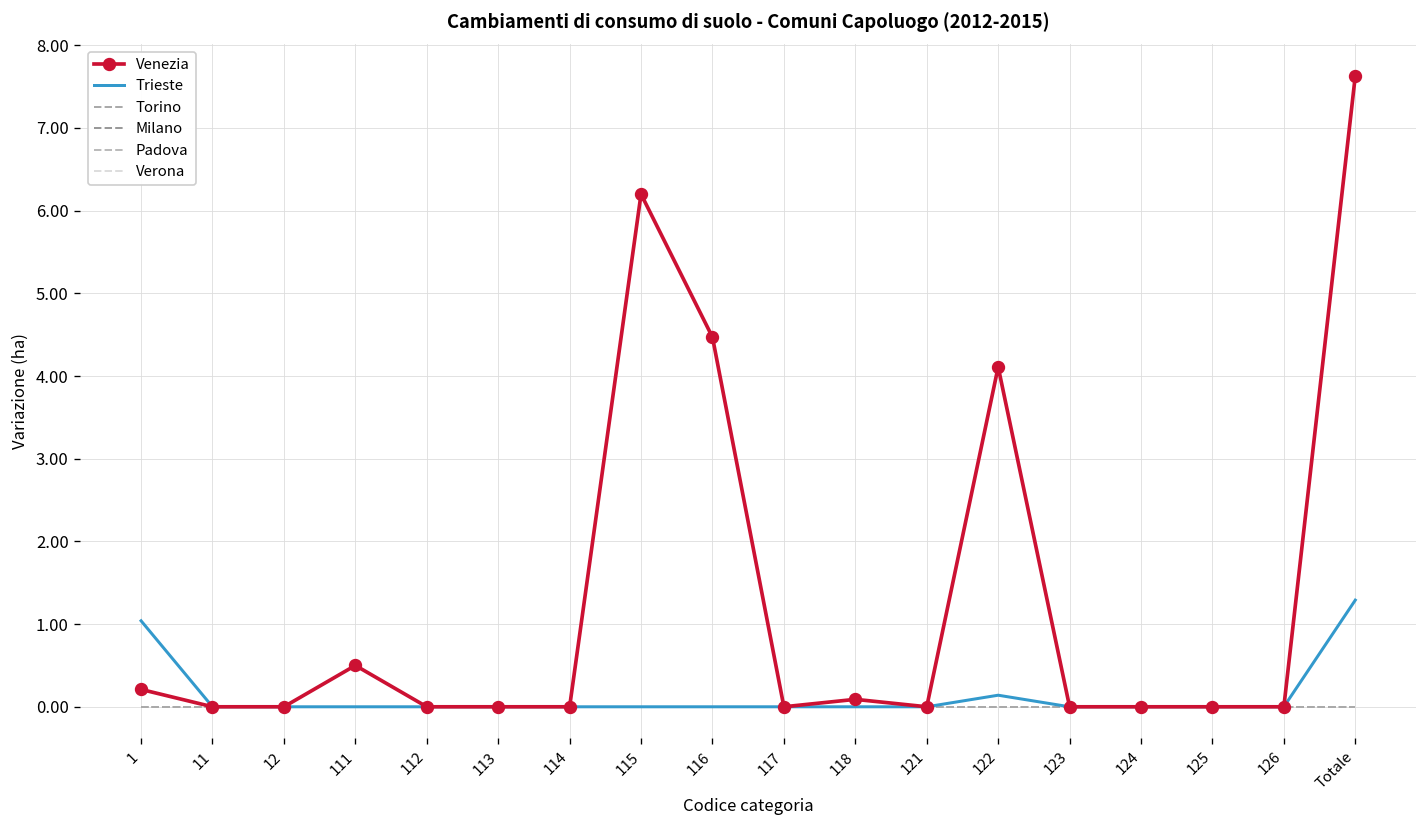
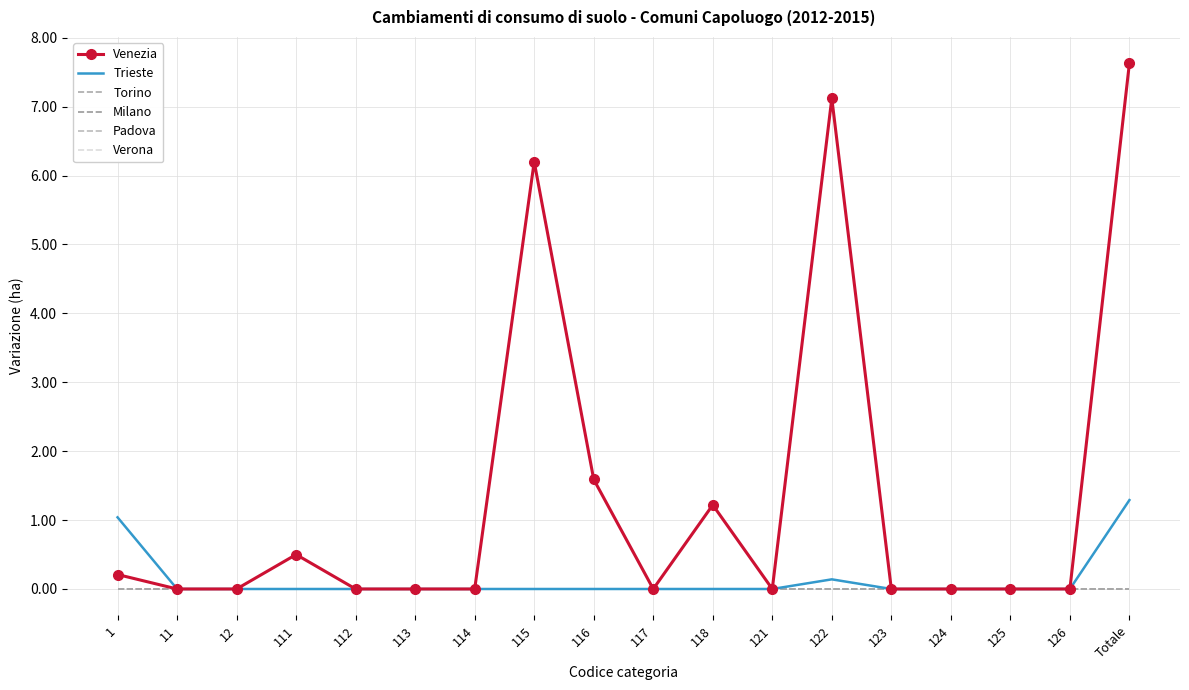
Venezia, 116: 4.5 -> 1.6
Venezia, 118: 0.1 -> 1.2
Venezia, 122: 4.1 -> 7.1
